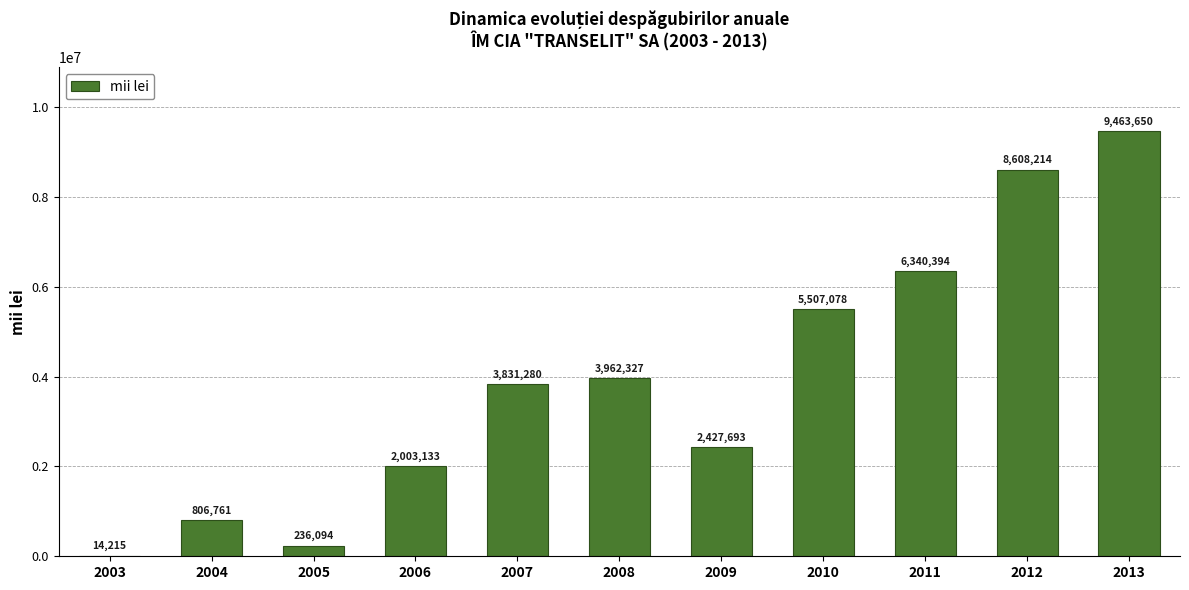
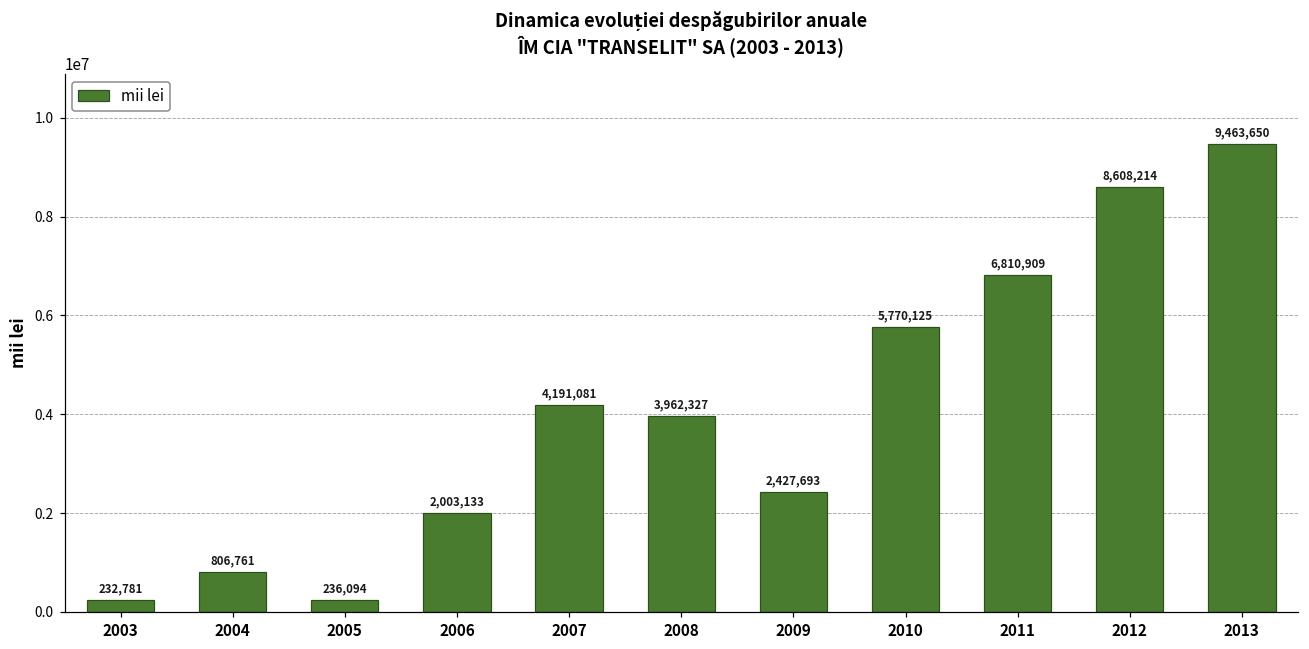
2003: 14,215 -> 232,781
2007: 3,831,280 -> 4,191,081
2010: 5,507,078 -> 5,770,125
2011: 6,340,394 -> 6,810,909
